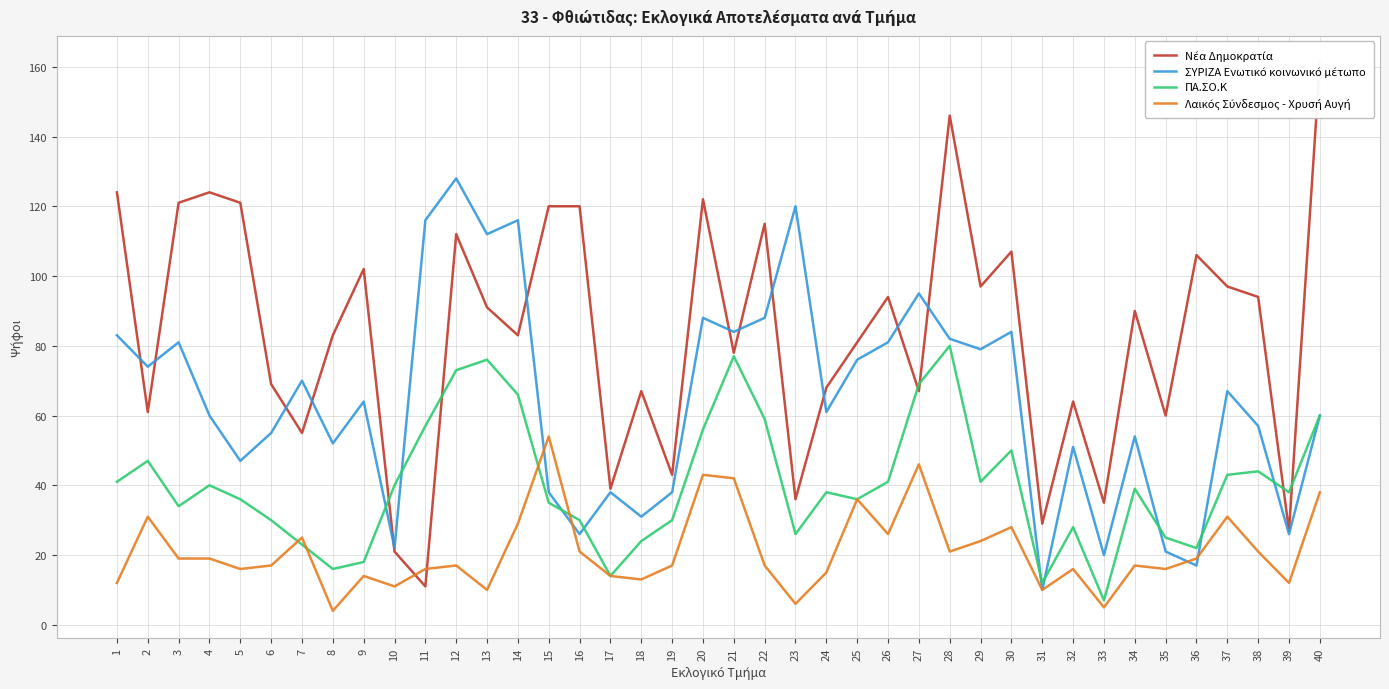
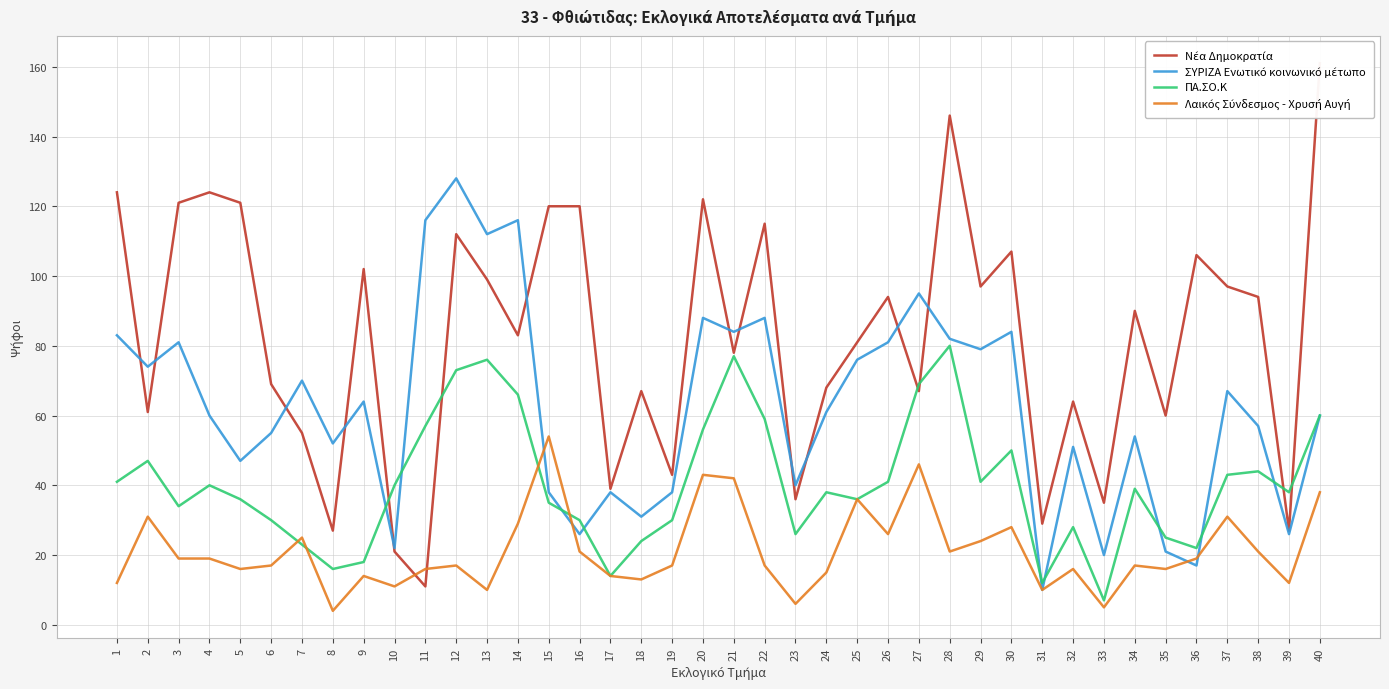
Νέα Δημοκρατία, 8: 83 -> 27
Νέα Δημοκρατία, 13: 91 -> 99
ΣΥΡΙΖΑ Ενωτικό κοινωνικό μέτωπο, 23: 120 -> 40
